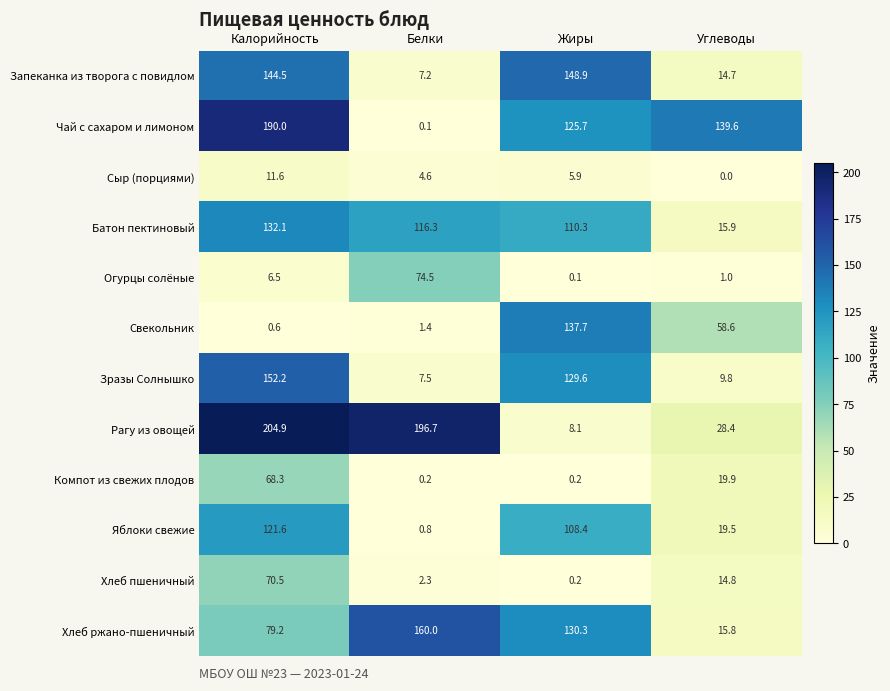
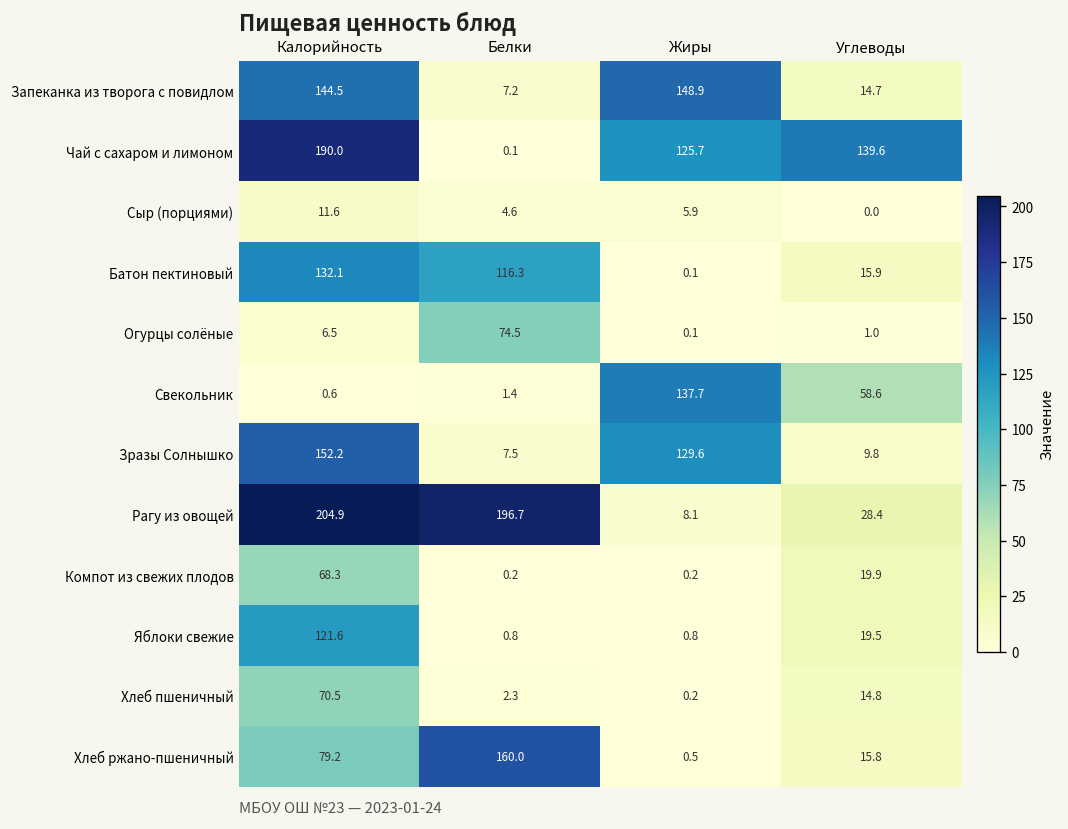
Батон пектиновый, Жиры: 110.3 -> 0.1
Яблоки свежие, Жиры: 108.4 -> 0.8
Хлеб ржано-пшеничный, Жиры: 130.3 -> 0.5
